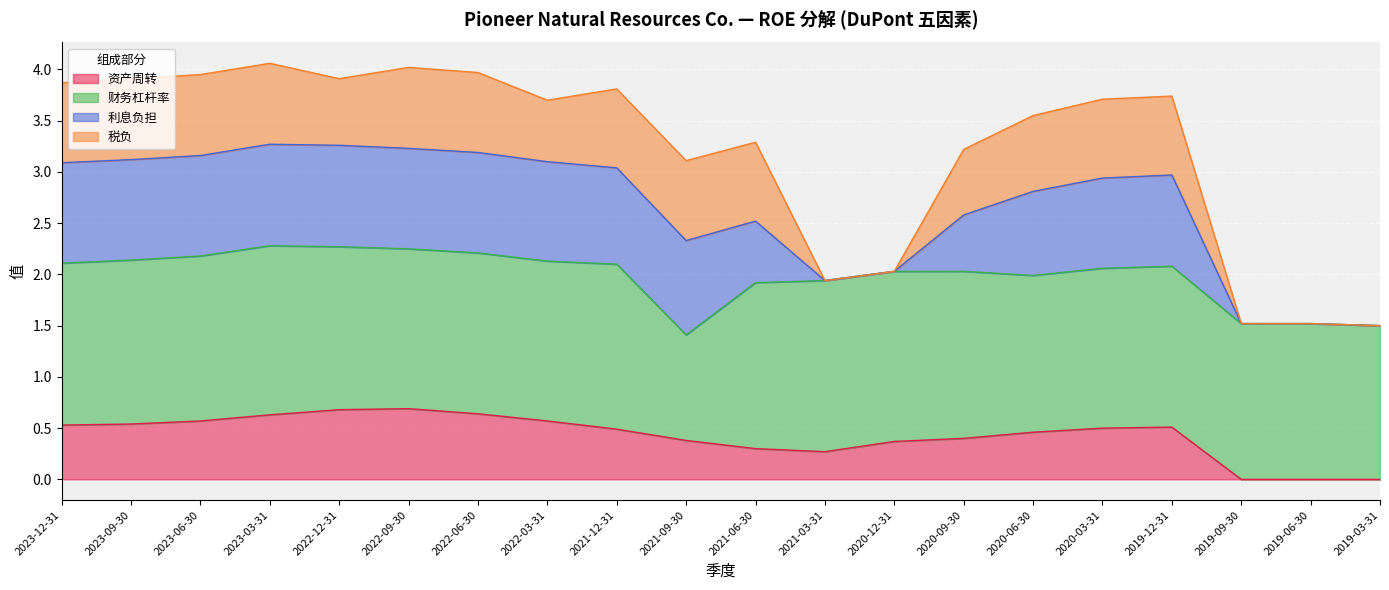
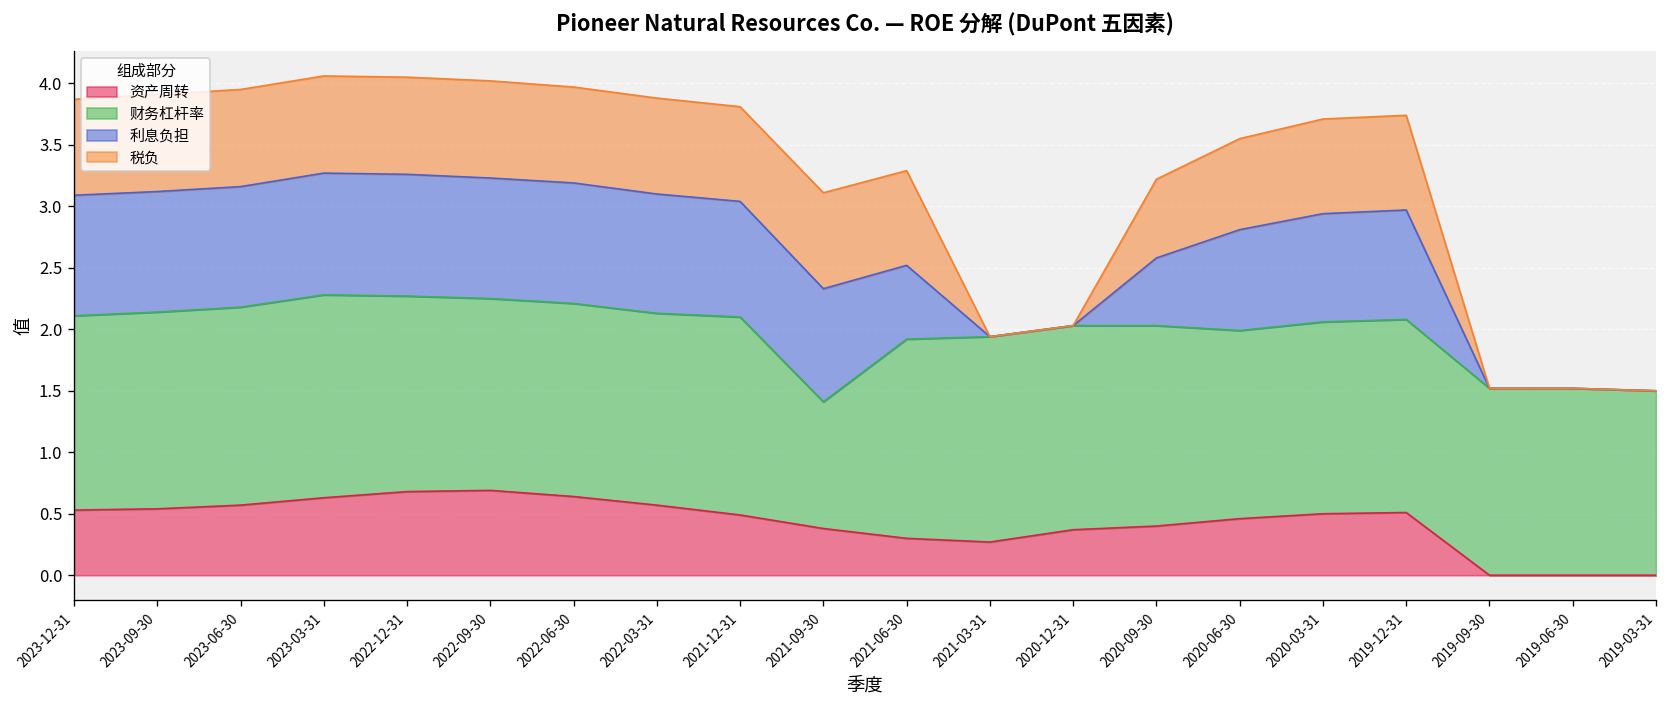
税负, 2022-12-31: 0.65 -> 0.79
税负, 2022-03-31: 0.60 -> 0.78
